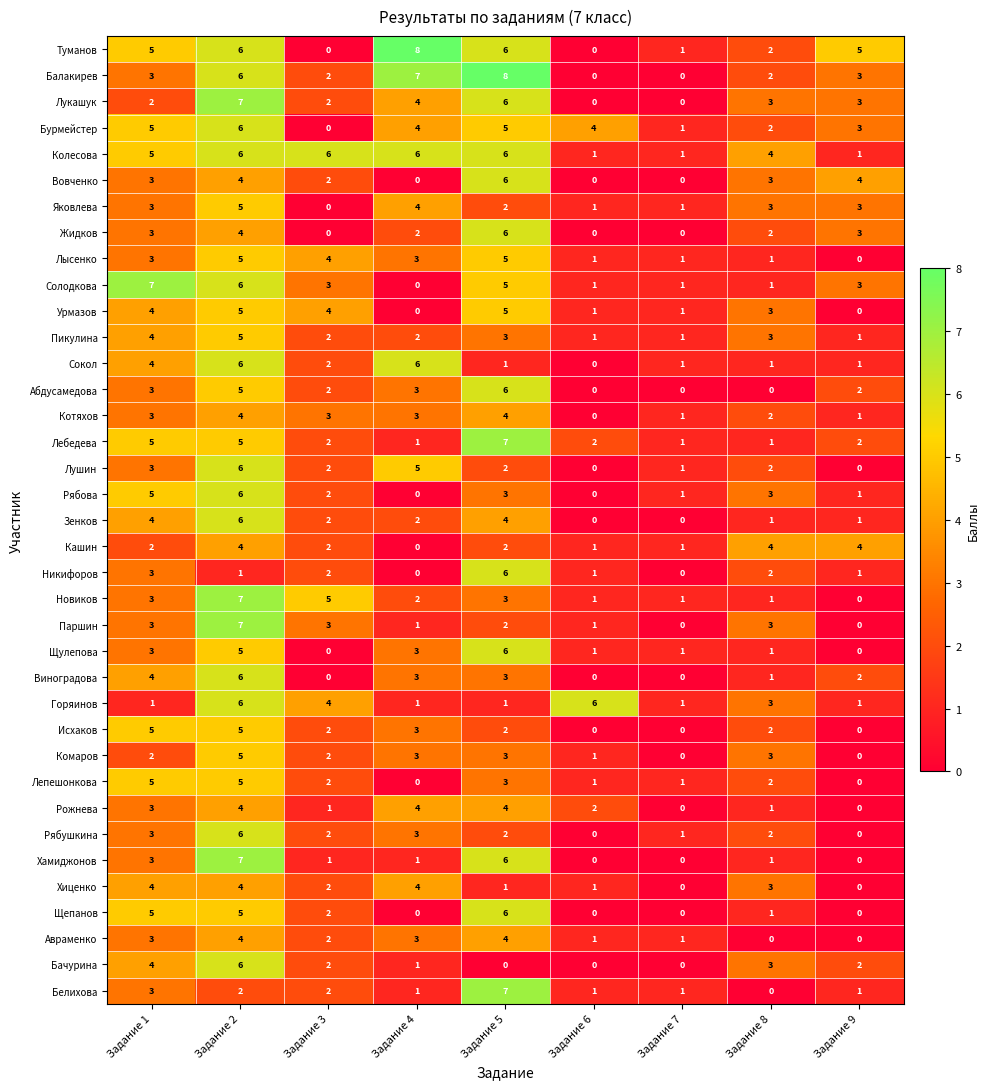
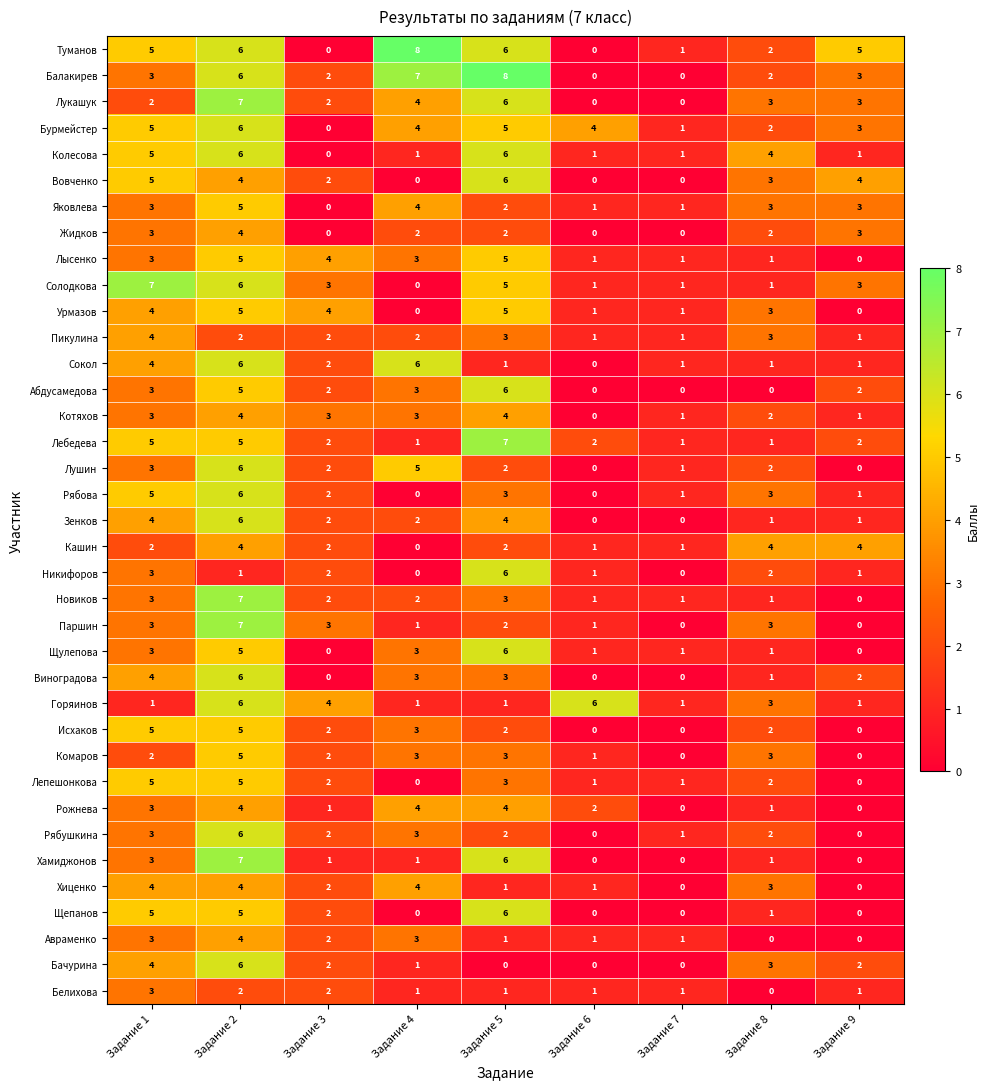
Колесова, Задание 3: 6 -> 0
Колесова, Задание 4: 6 -> 1
Вовченко, Задание 1: 3 -> 5
Жидков, Задание 5: 6 -> 2
Пикулина, Задание 2: 5 -> 2
Новиков, Задание 3: 5 -> 2
Авраменко, Задание 5: 4 -> 1
Белихова, Задание 5: 7 -> 1
